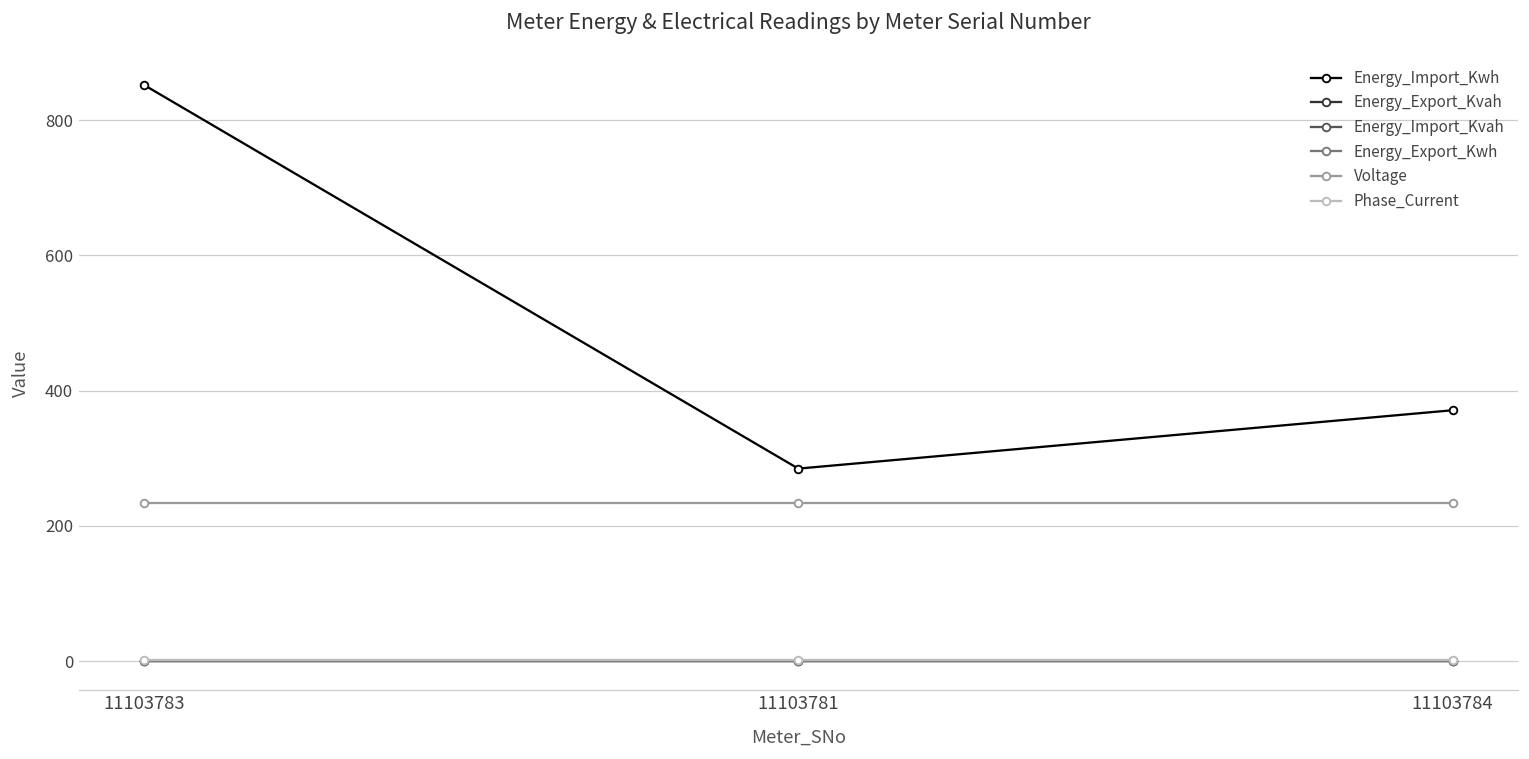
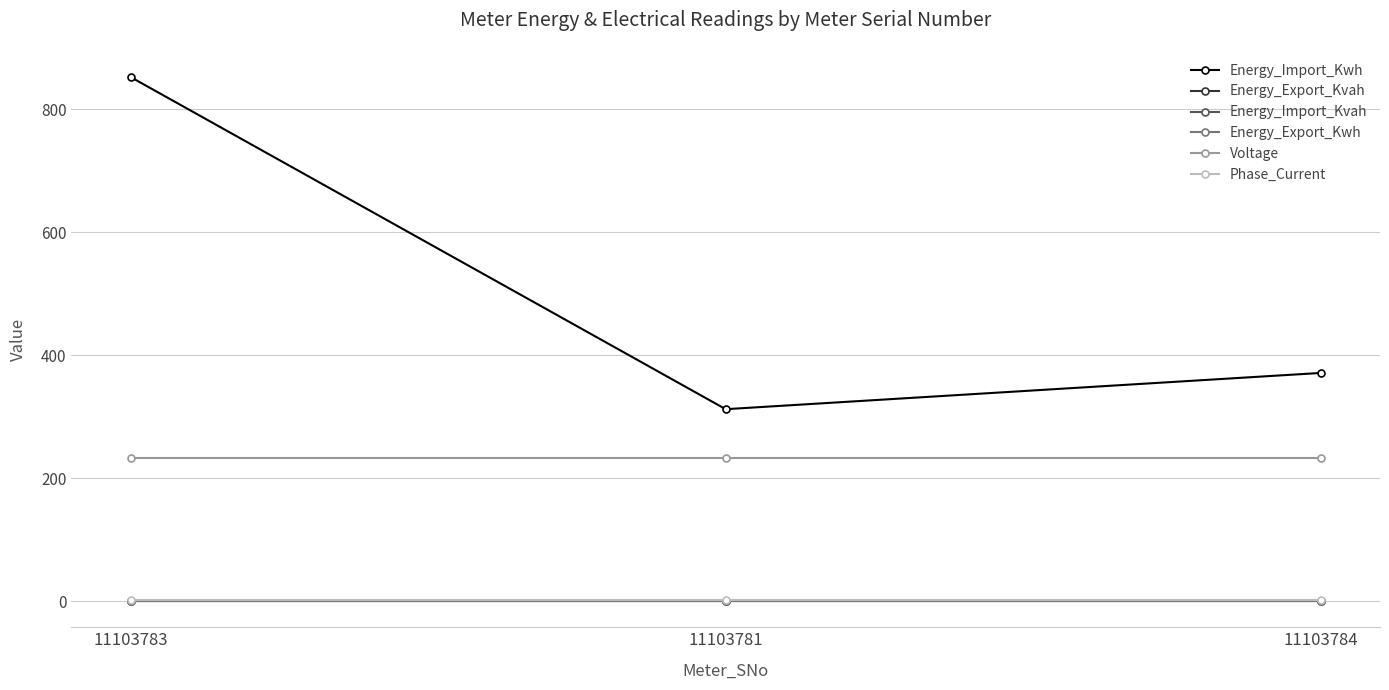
Energy_Import_Kwh, 11103781: 280 -> 310
